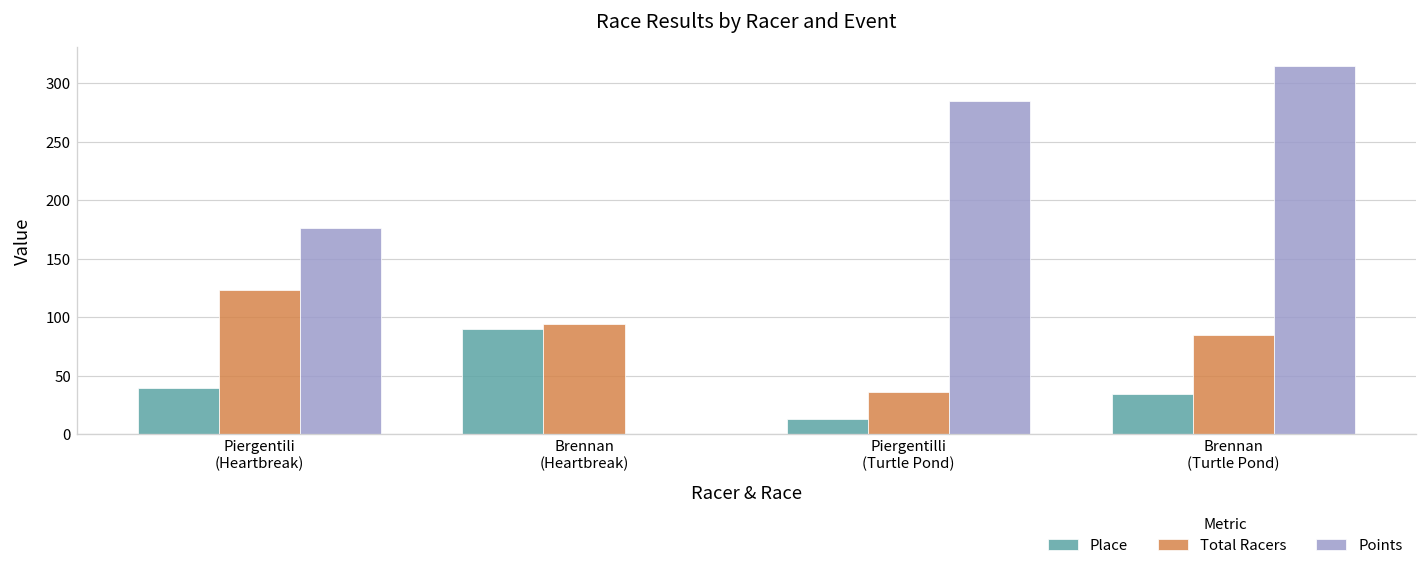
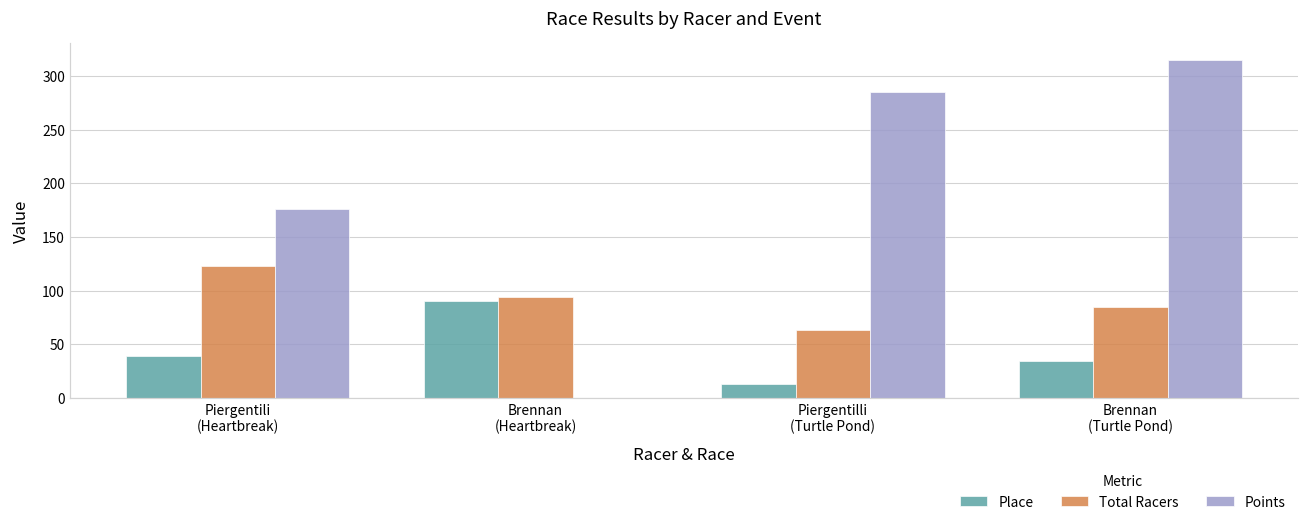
Total Racers, Piergentilli (Turtle Pond): 40 -> 60
